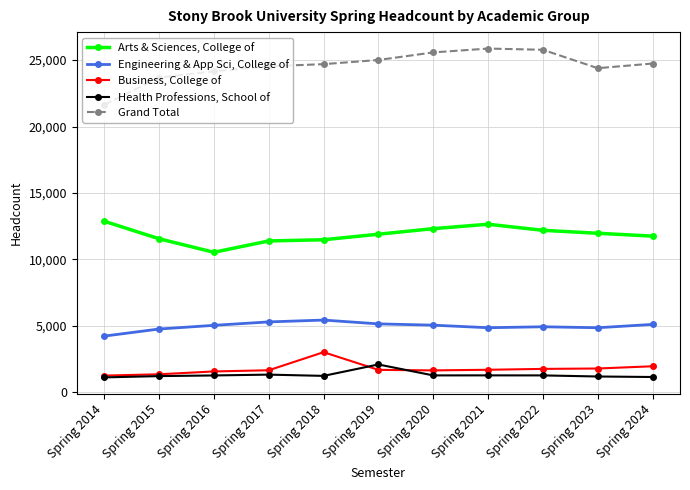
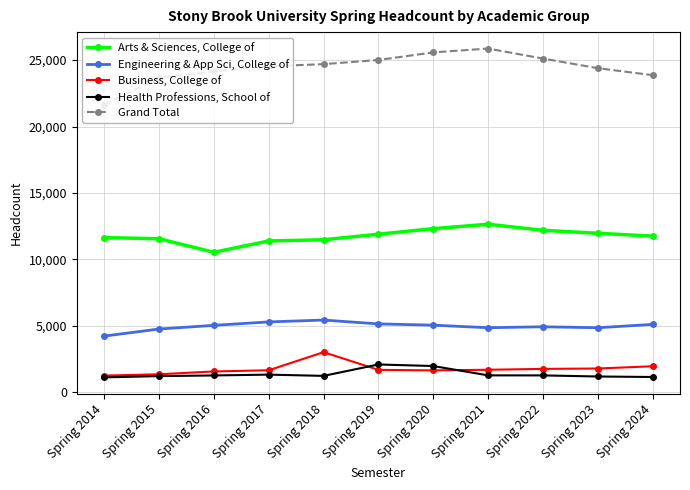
Arts & Sciences, College of, Spring 2014: 12,900 -> 11,600
Health Professions, School of, Spring 2020: 1,300 -> 2,000
Grand Total, Spring 2022: 25,800 -> 25,100
Grand Total, Spring 2024: 24,700 -> 23,900
